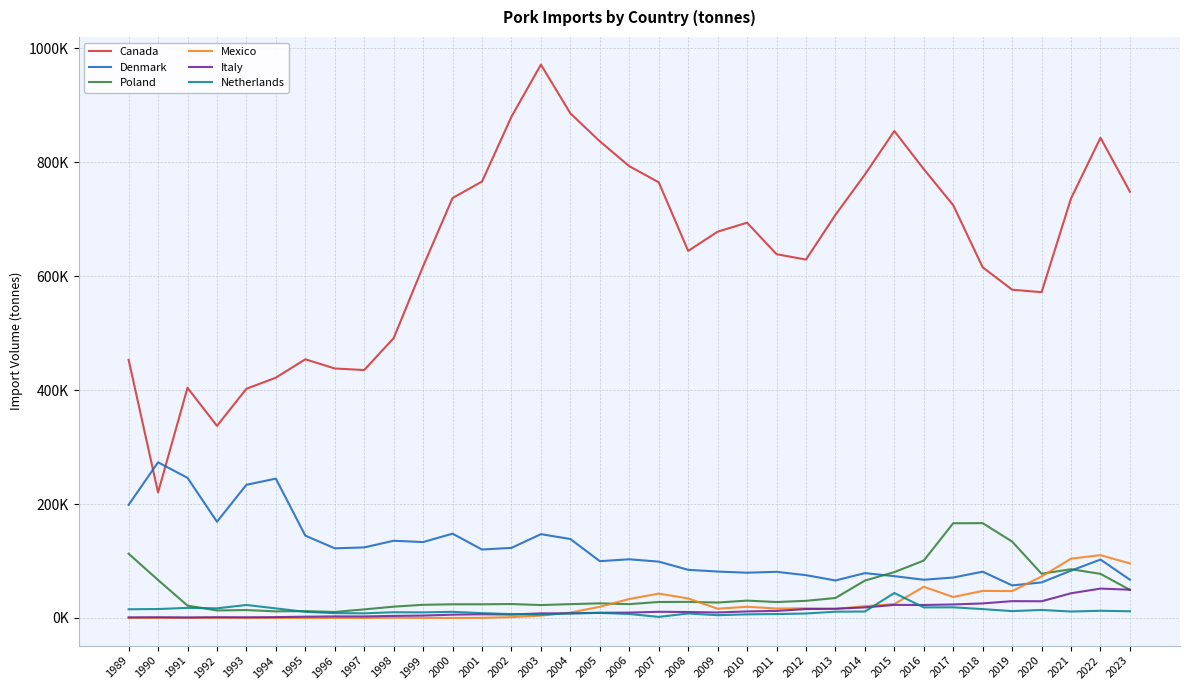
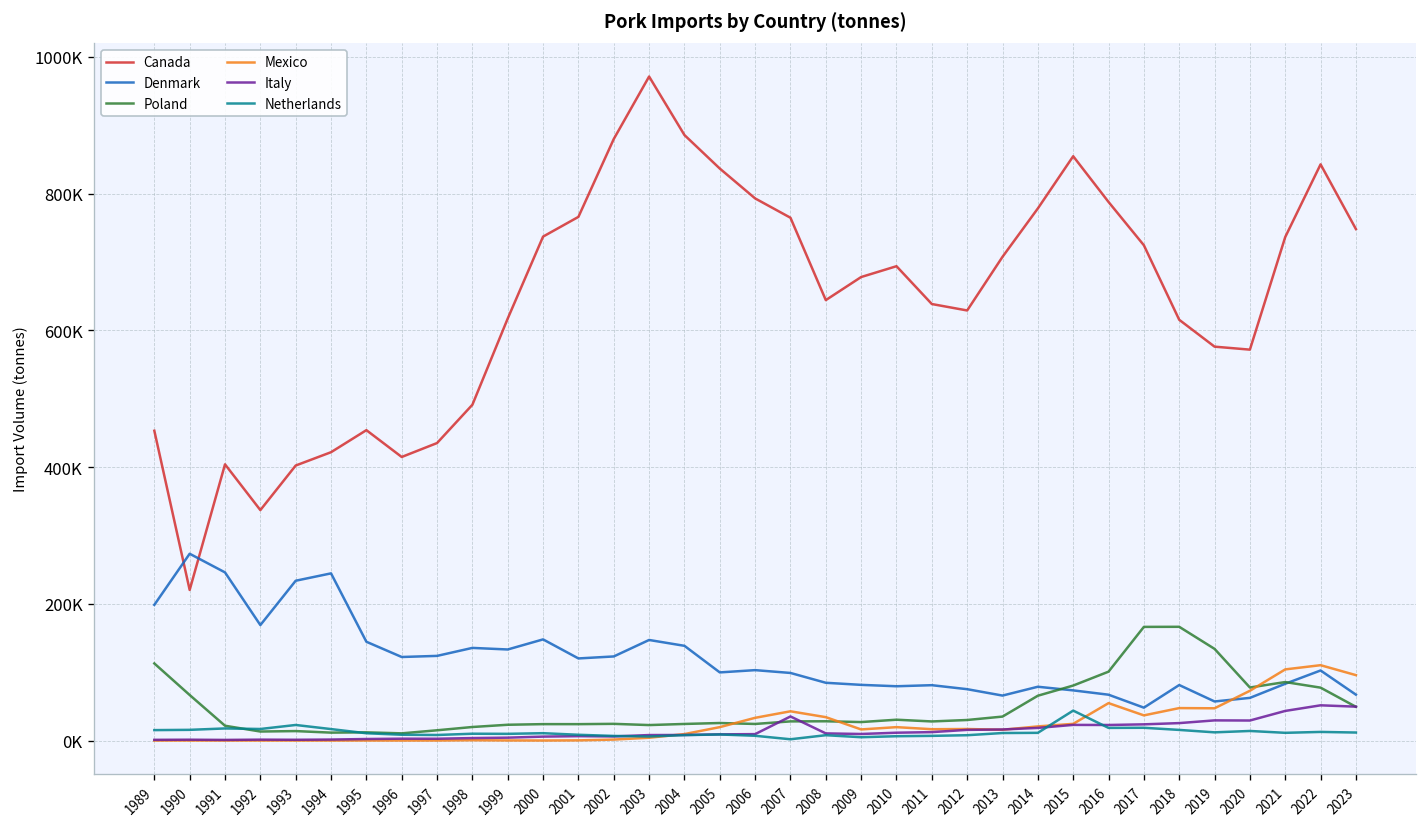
Canada, 1996: 440000 -> 410000
Italy, 2007: 10000 -> 40000
Denmark, 2017: 70000 -> 50000
